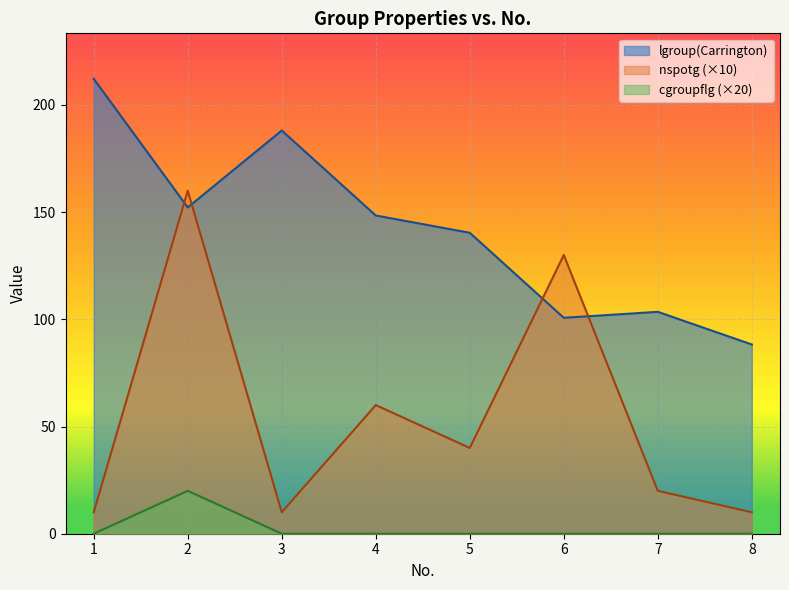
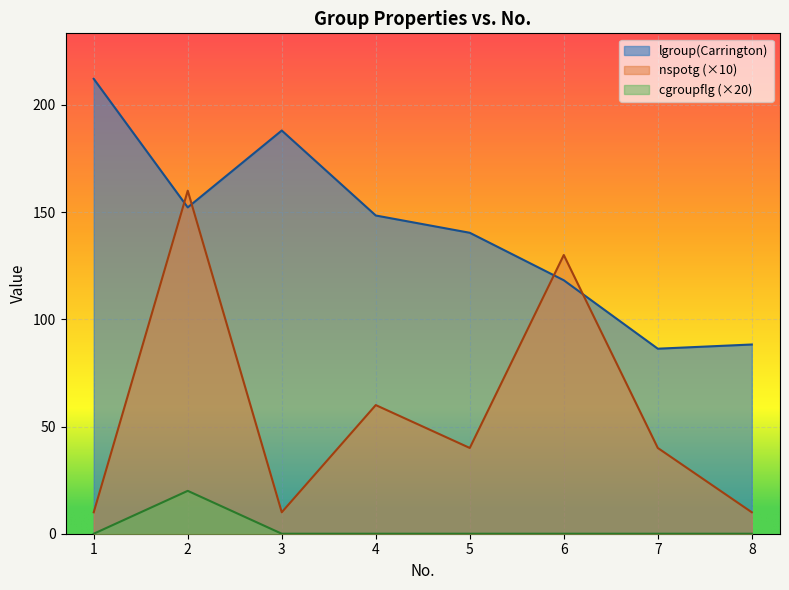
lgroup(Carrington), 6: 101 -> 118
lgroup(Carrington), 7: 103 -> 86
nspotg (×10), 7: 20 -> 40
